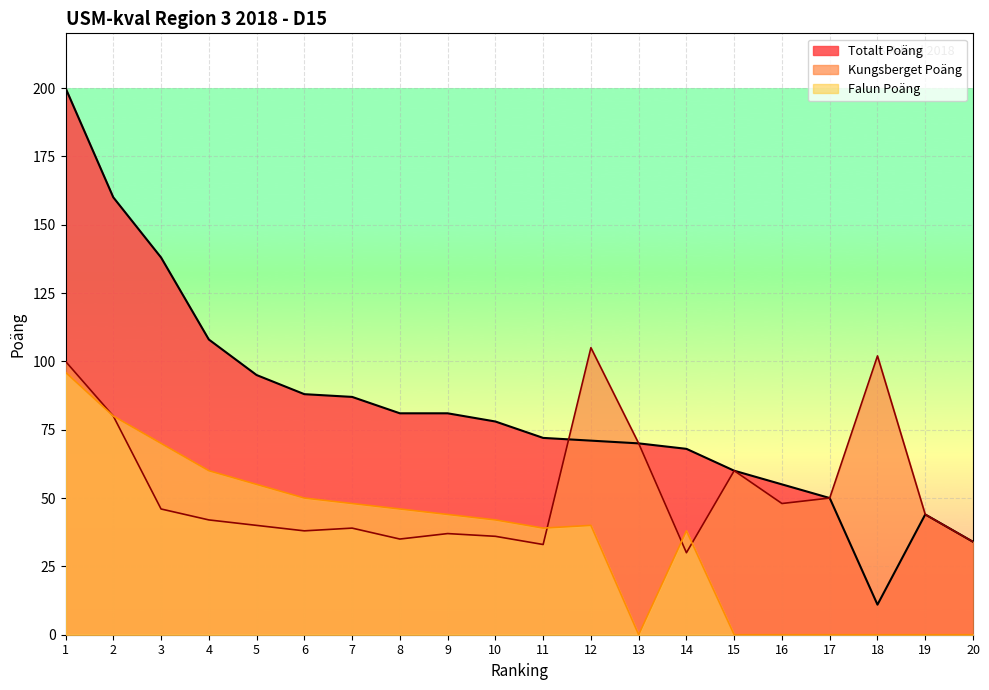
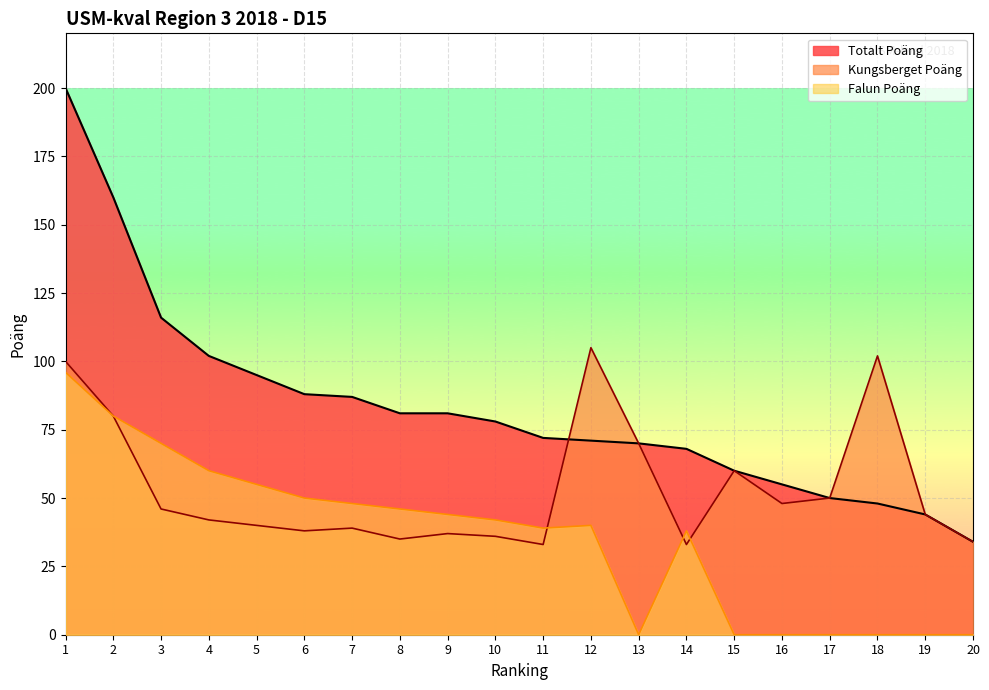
Totalt Poäng, 3: 138 -> 116
Totalt Poäng, 4: 108 -> 102
Kungsberget Poäng, 14: 30 -> 33
Totalt Poäng, 18: 11 -> 48
